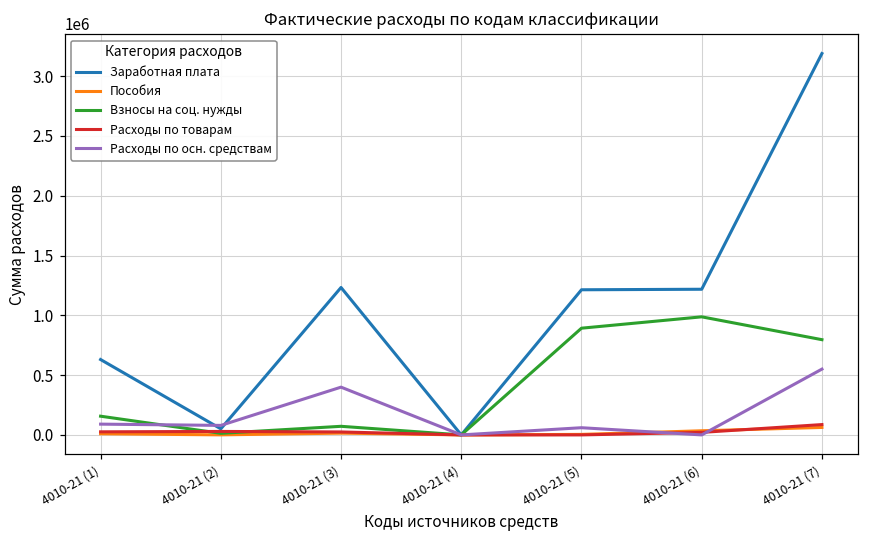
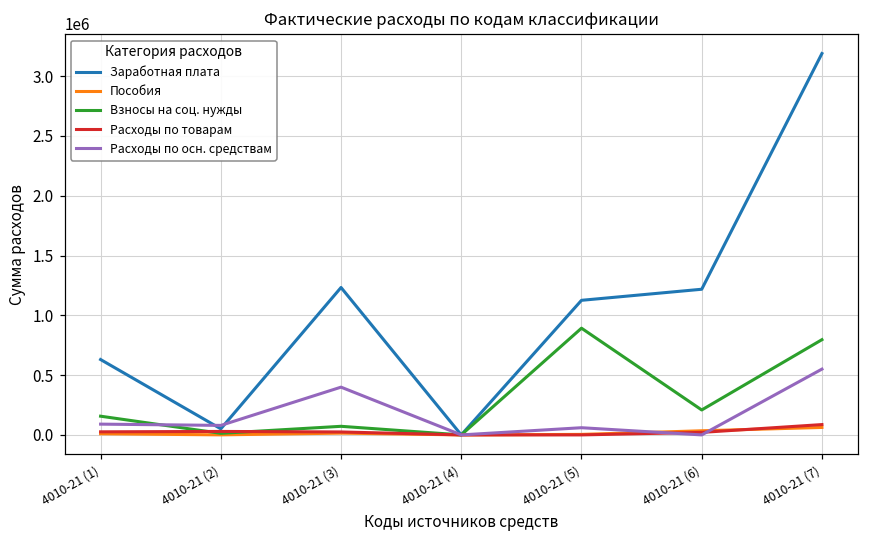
Заработная плата, 4010-21 (5): 1210000 -> 1130000
Взносы на соц. нужды, 4010-21 (6): 990000 -> 210000
